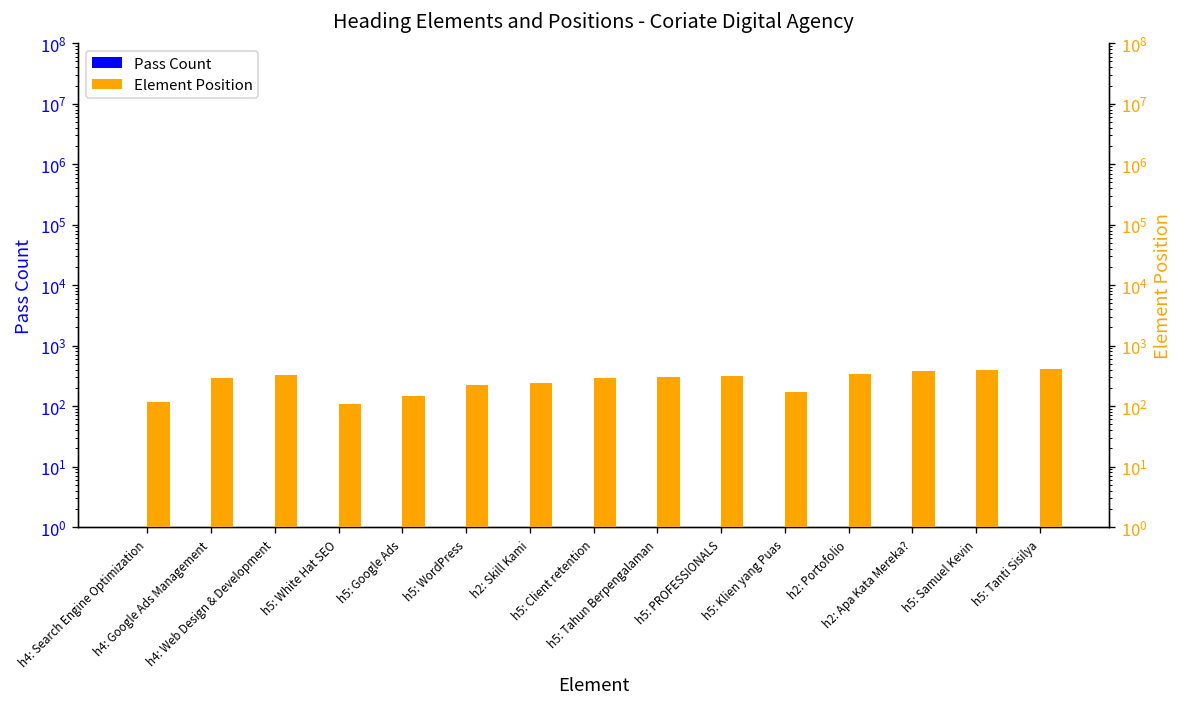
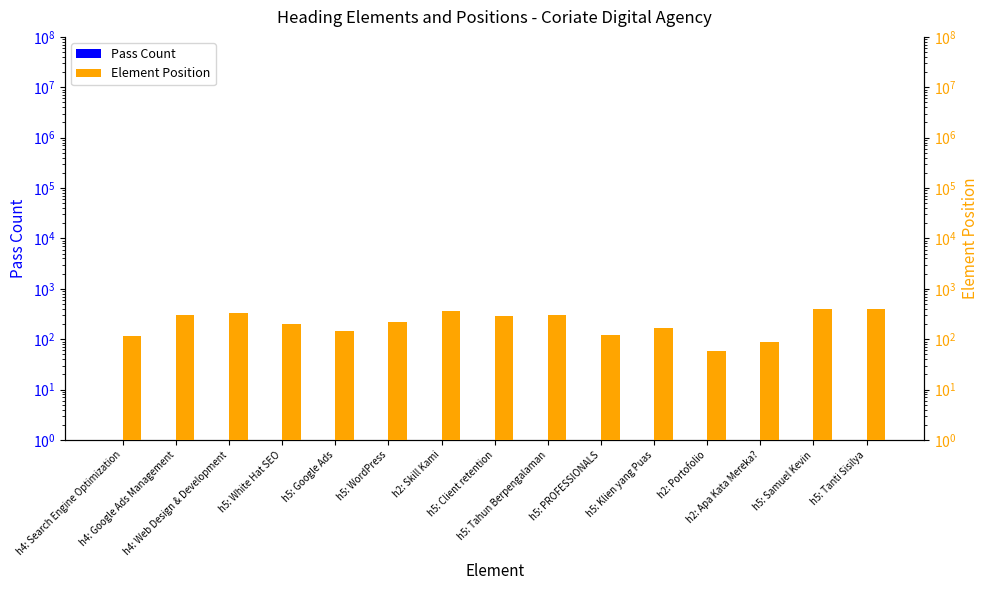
Element Position, h5: White Hat SEO: 110 -> 200
Element Position, h2: Skill Kami: 200 -> 400
Element Position, h5: PROFESSIONALS: 300 -> 120
Element Position, h2: Portofolio: 300 -> 60
Element Position, h2: Apa Kata Mereka?: 400 -> 90
